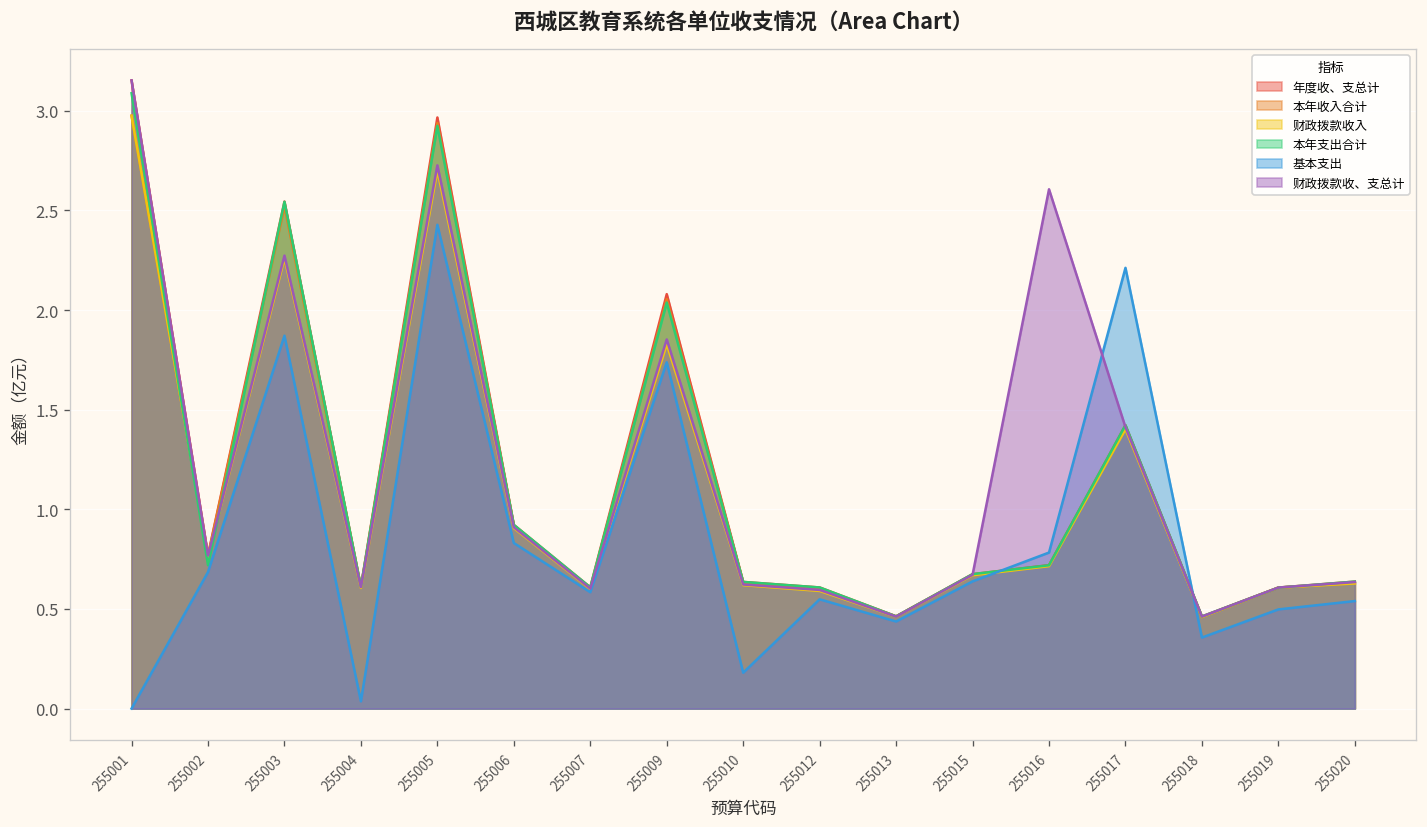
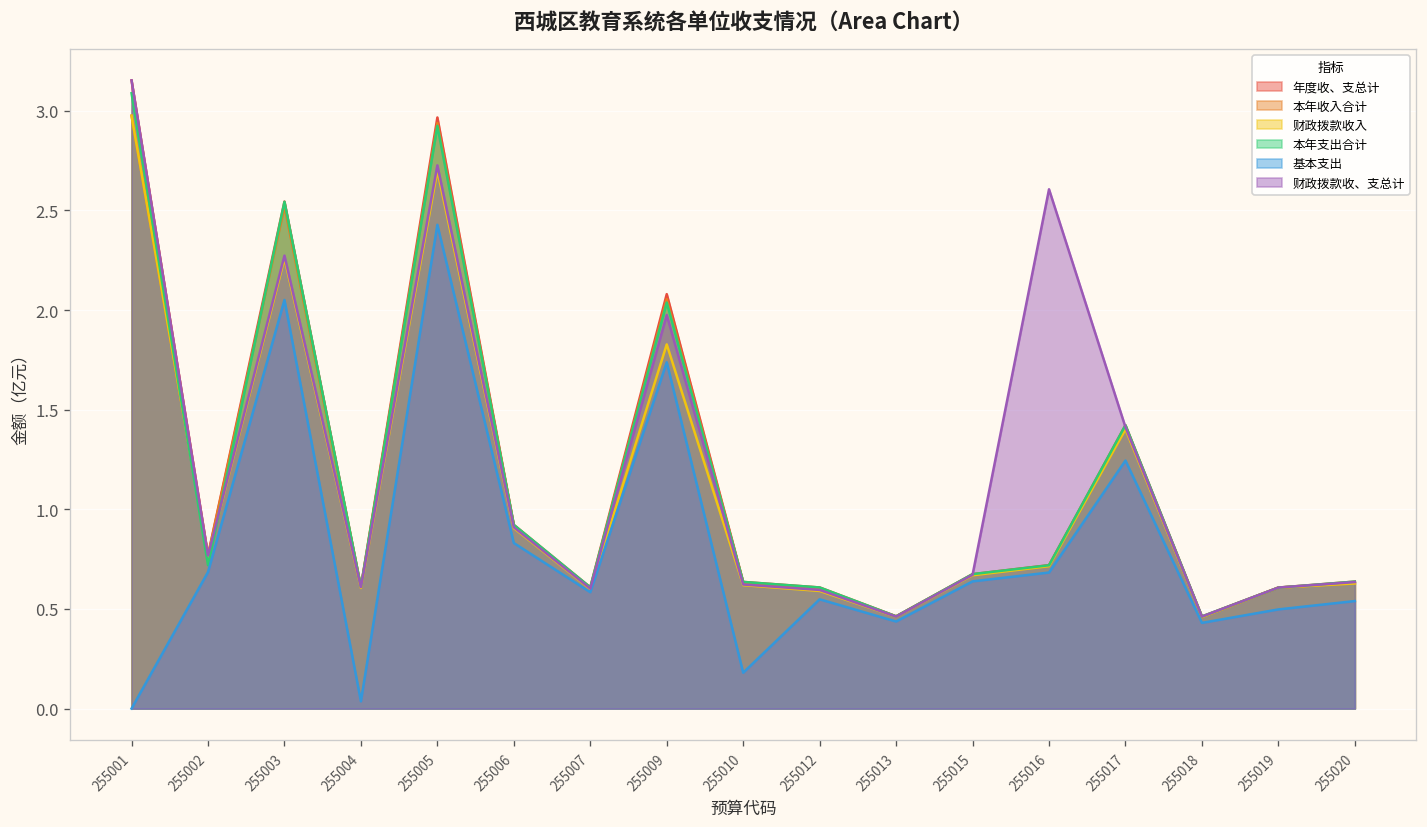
基本支出, 255003: 1.87 -> 2.05
财政拨款收、支总计, 255009: 1.85 -> 1.98
基本支出, 255016: 0.78 -> 0.68
基本支出, 255017: 2.21 -> 1.24
基本支出, 255018: 0.36 -> 0.43
